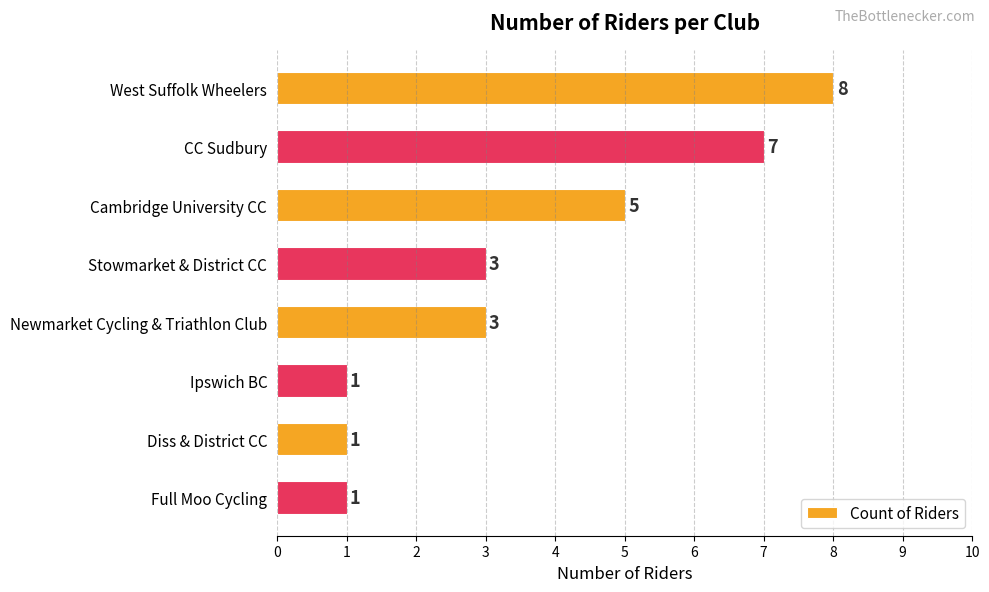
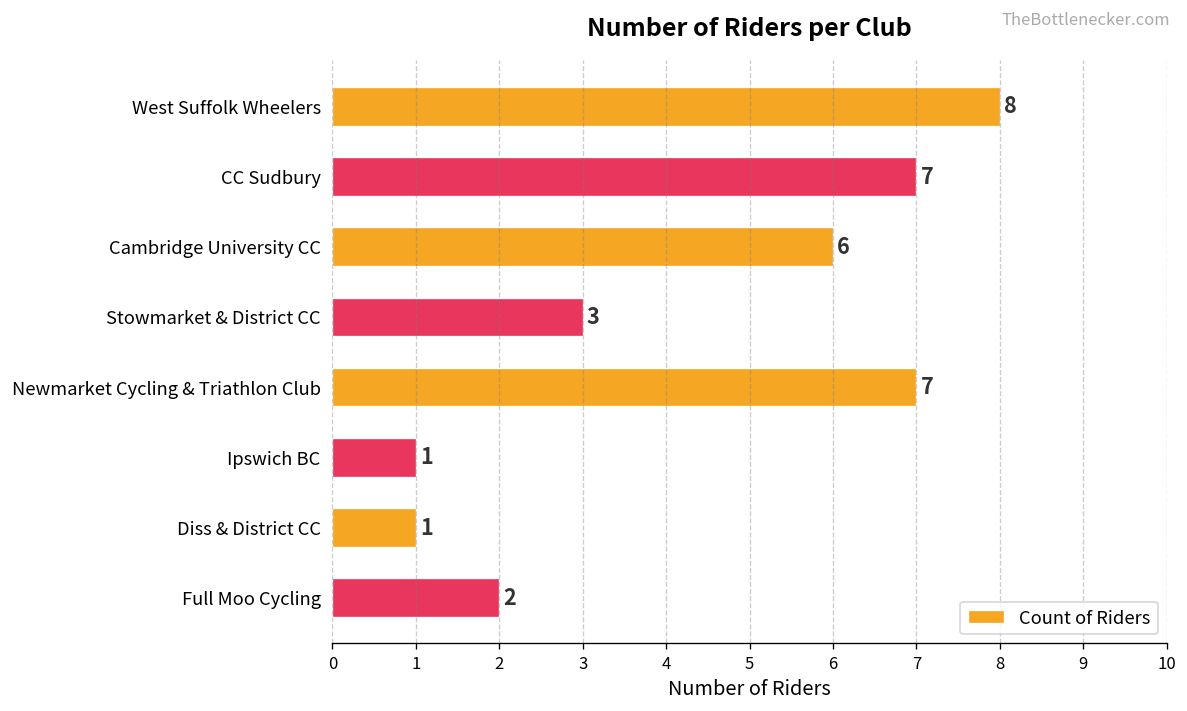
Cambridge University CC: 5 -> 6
Newmarket Cycling & Triathlon Club: 3 -> 7
Full Moo Cycling: 1 -> 2
